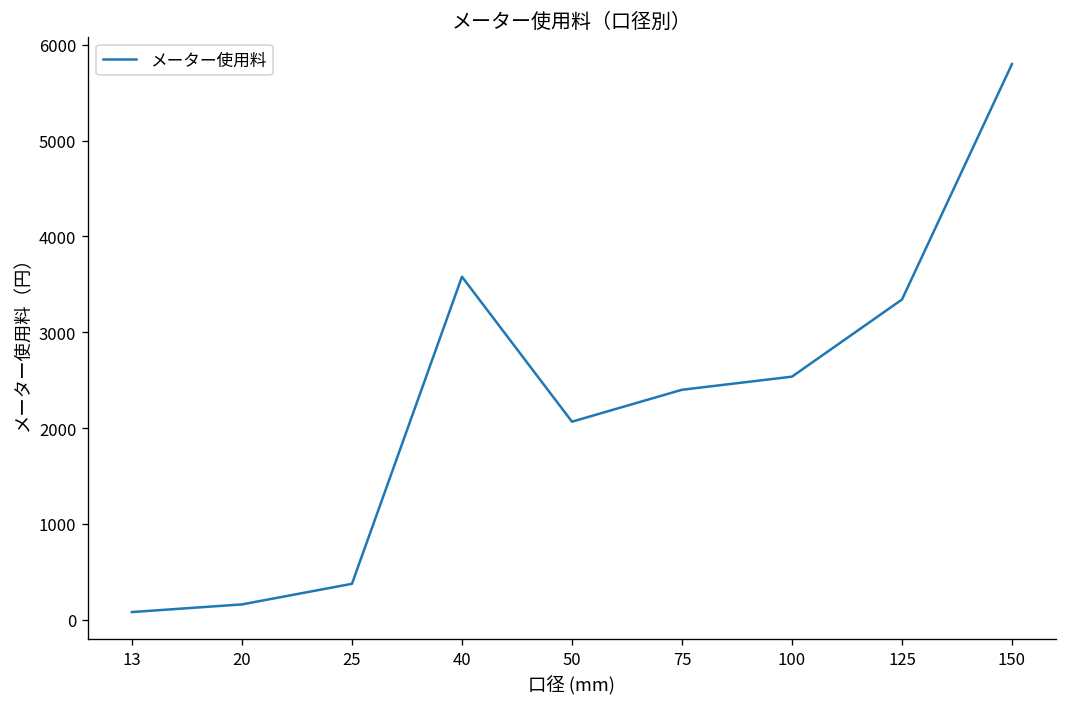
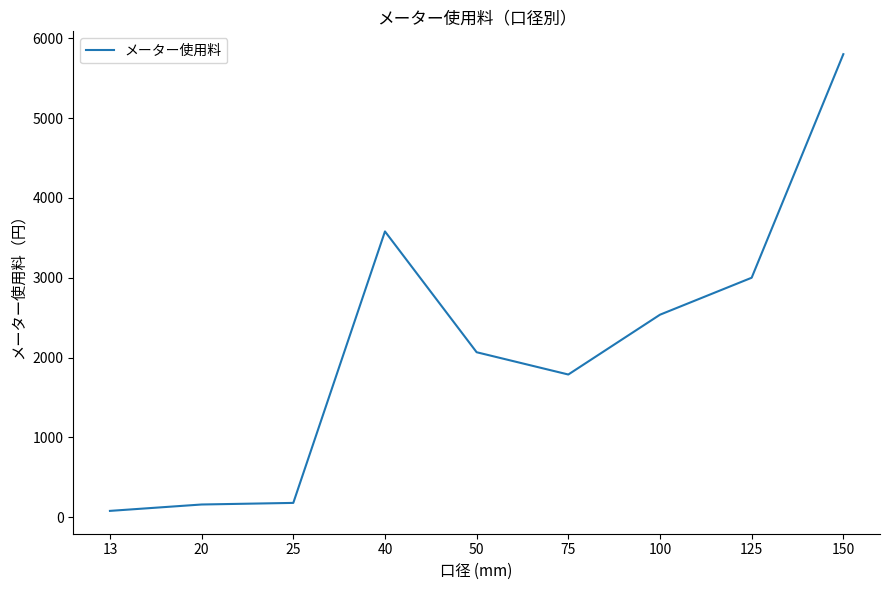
25: 400 -> 200
75: 2400 -> 1800
125: 3300 -> 3000
